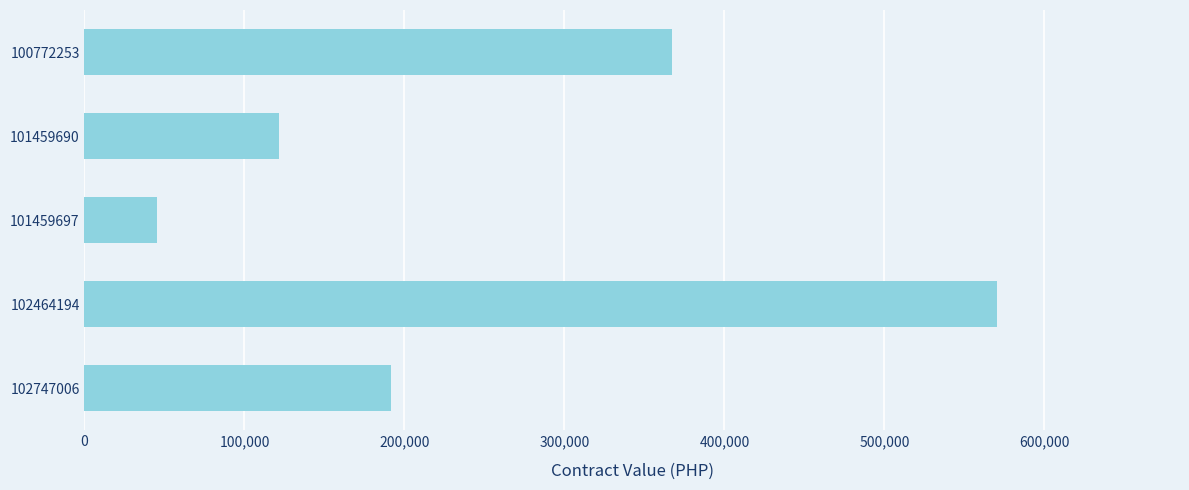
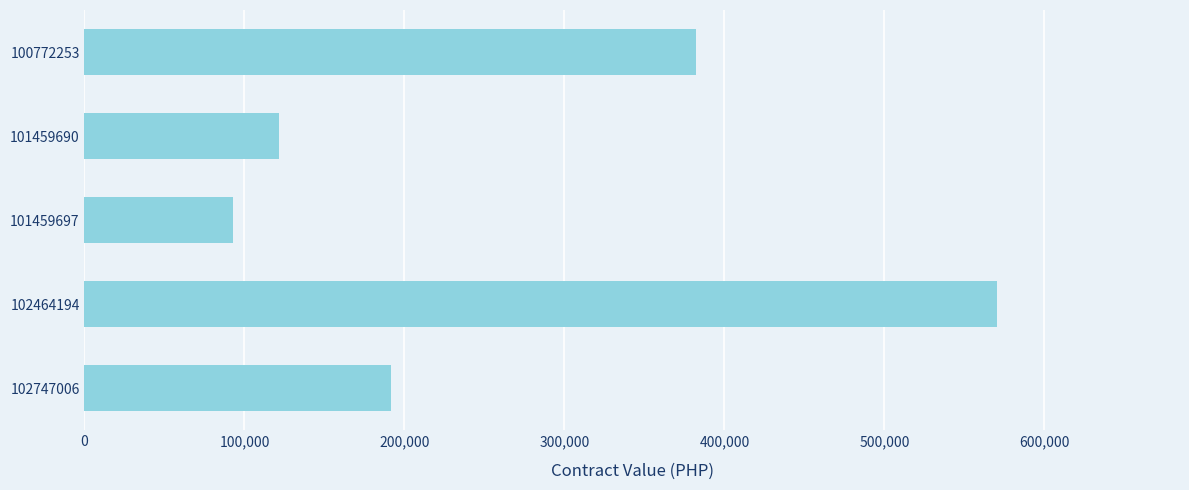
100772253: 367,000 -> 383,000
101459697: 45,000 -> 93,000
